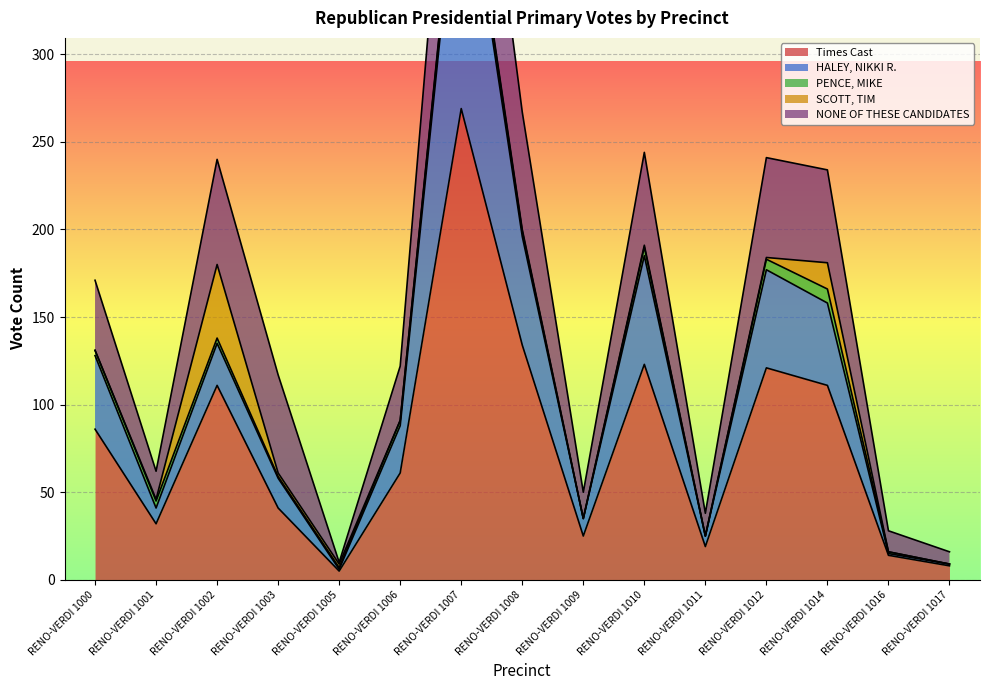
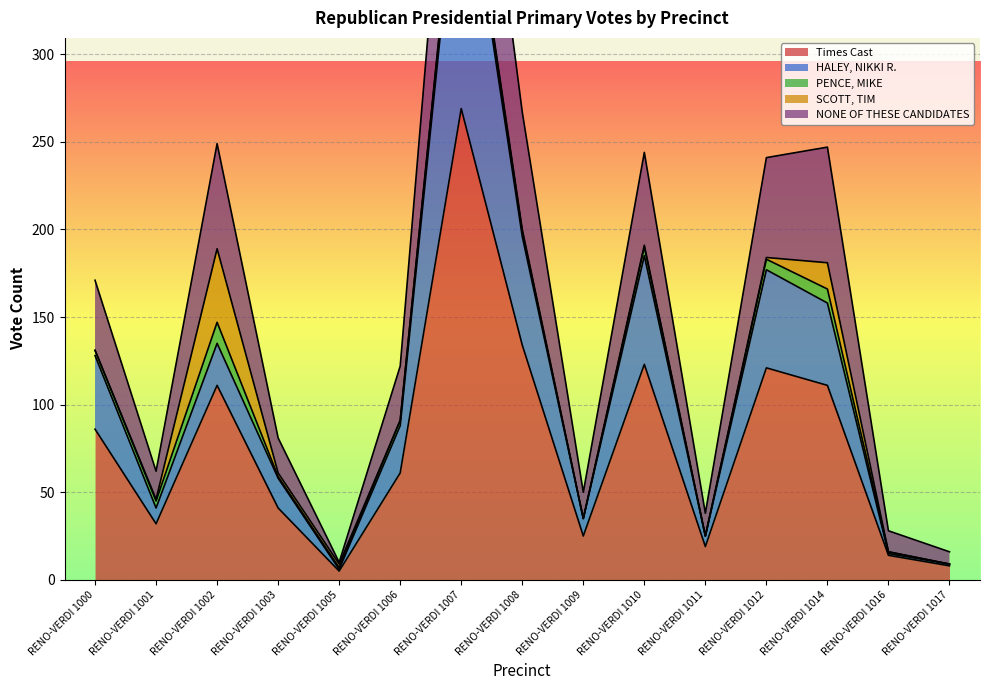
PENCE, MIKE, RENO-VERDI 1002: 3 -> 12
NONE OF THESE CANDIDATES, RENO-VERDI 1003: 56 -> 20
NONE OF THESE CANDIDATES, RENO-VERDI 1014: 53 -> 66
